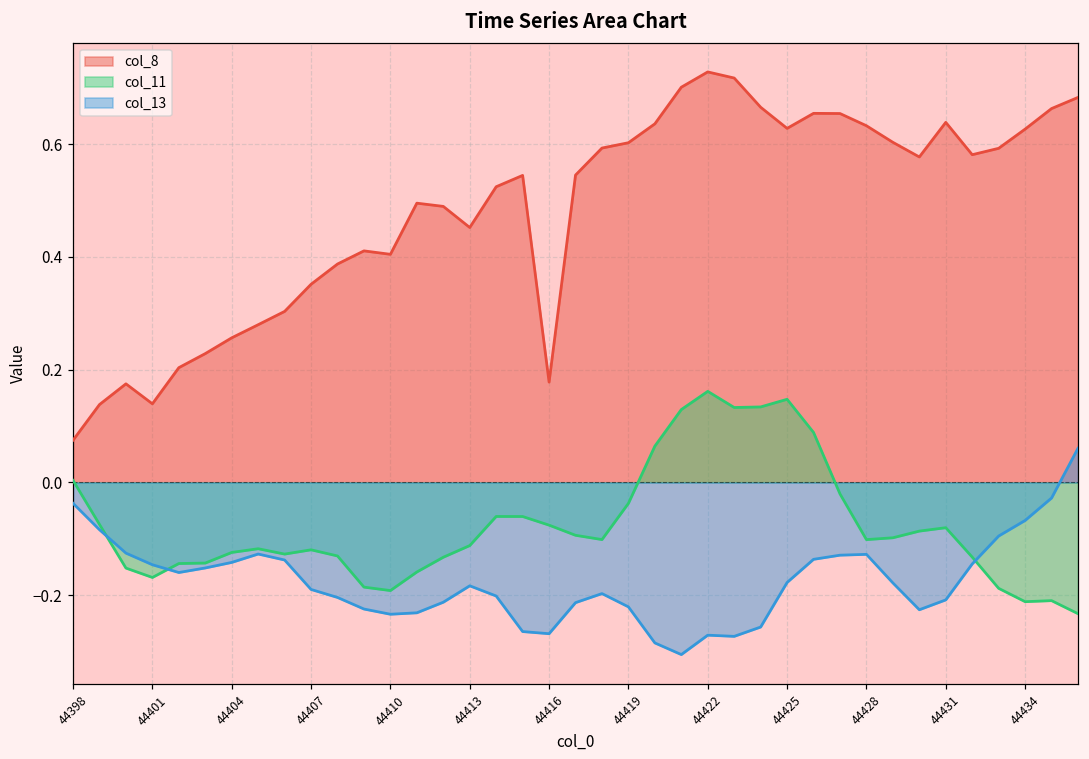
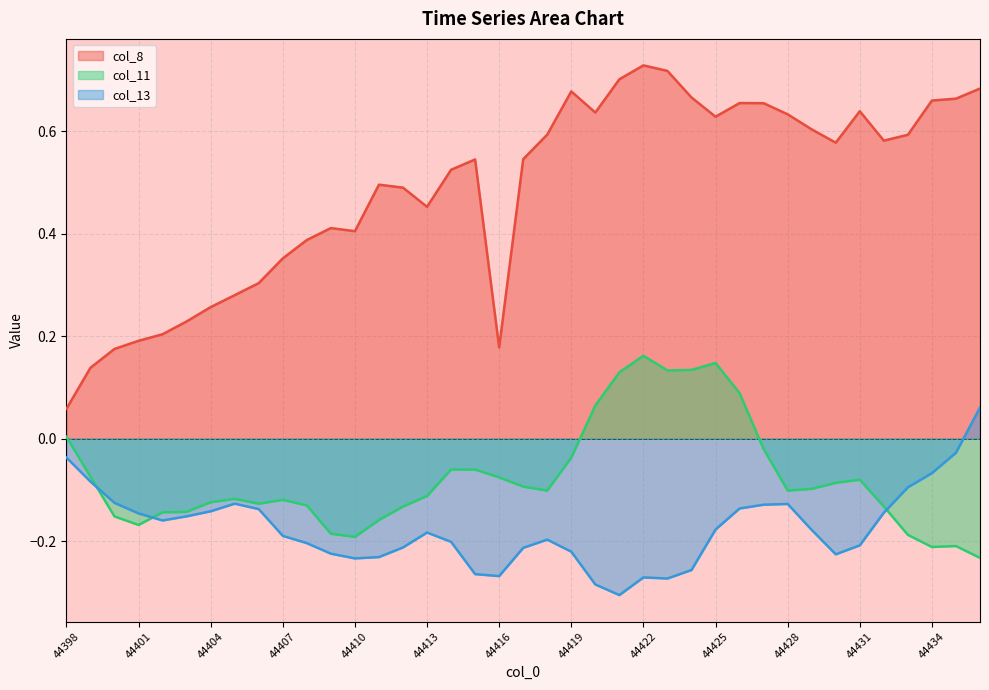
col_8, 44398: 0.07 -> 0.06
col_8, 44401: 0.14 -> 0.19
col_8, 44419: 0.60 -> 0.68
col_8, 44434: 0.63 -> 0.66
